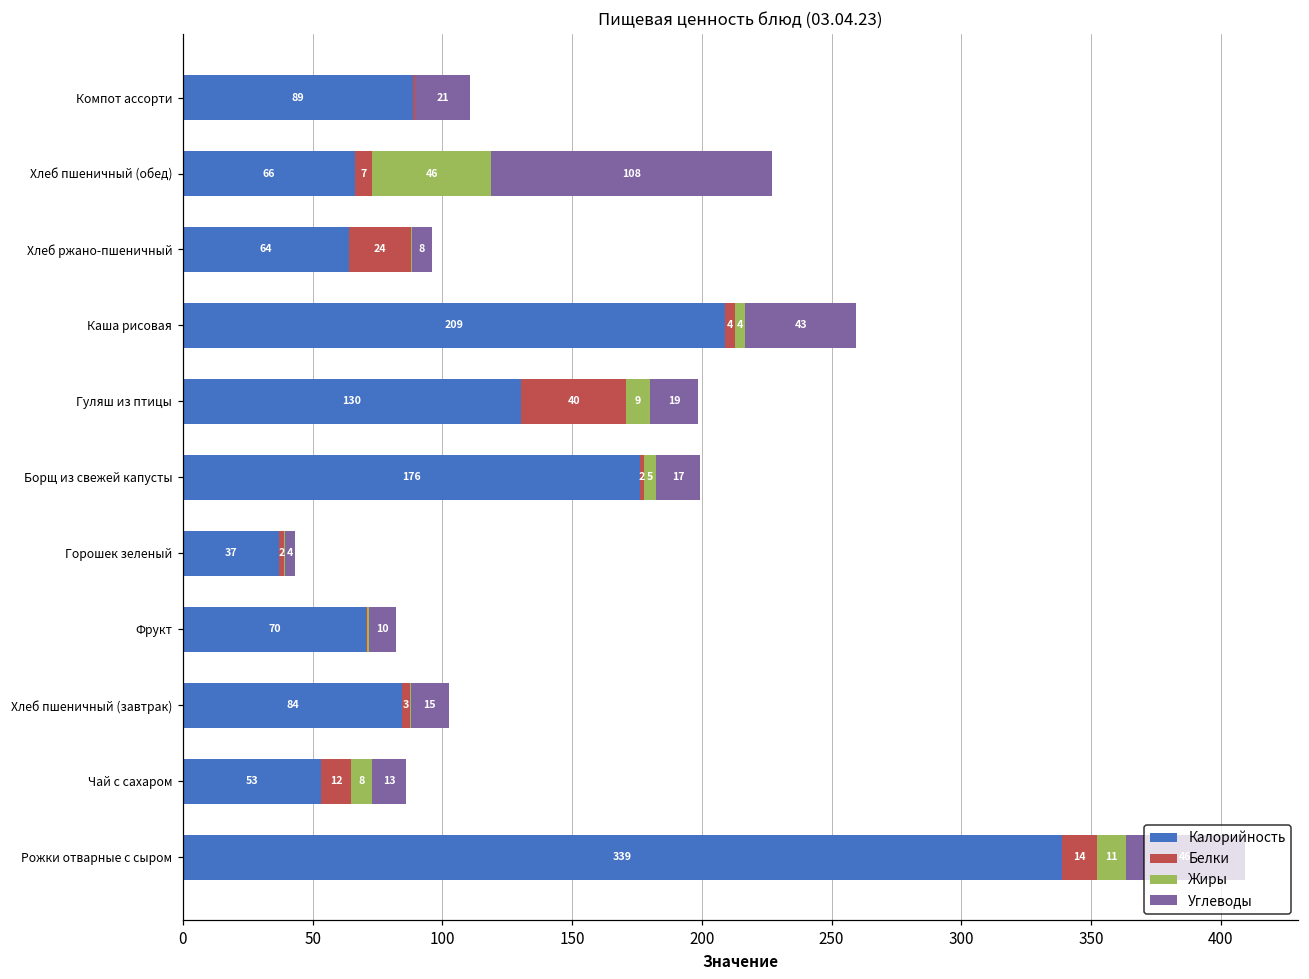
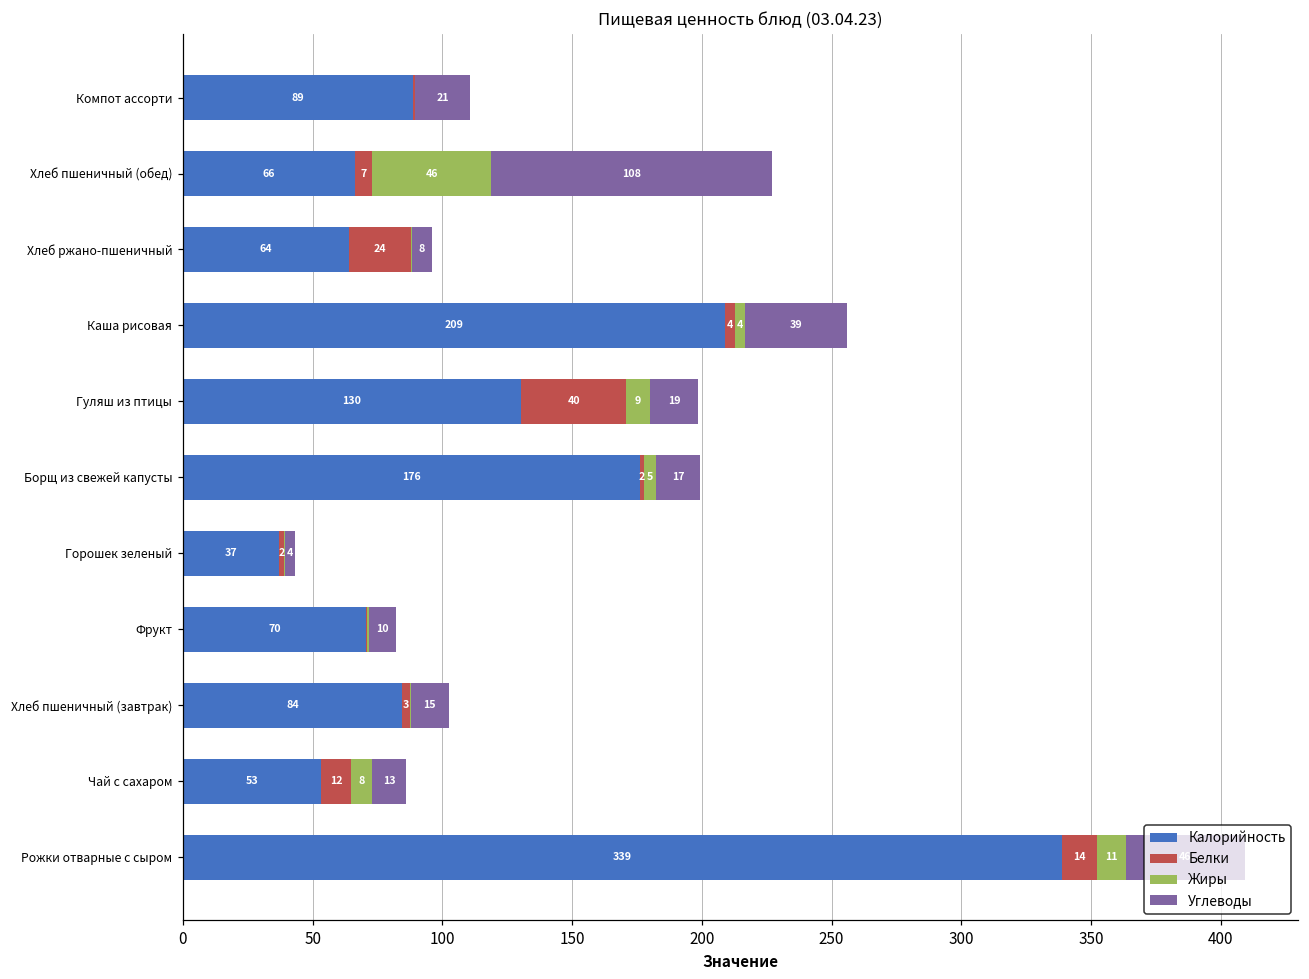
Углеводы, Каша рисовая: 43 -> 39
